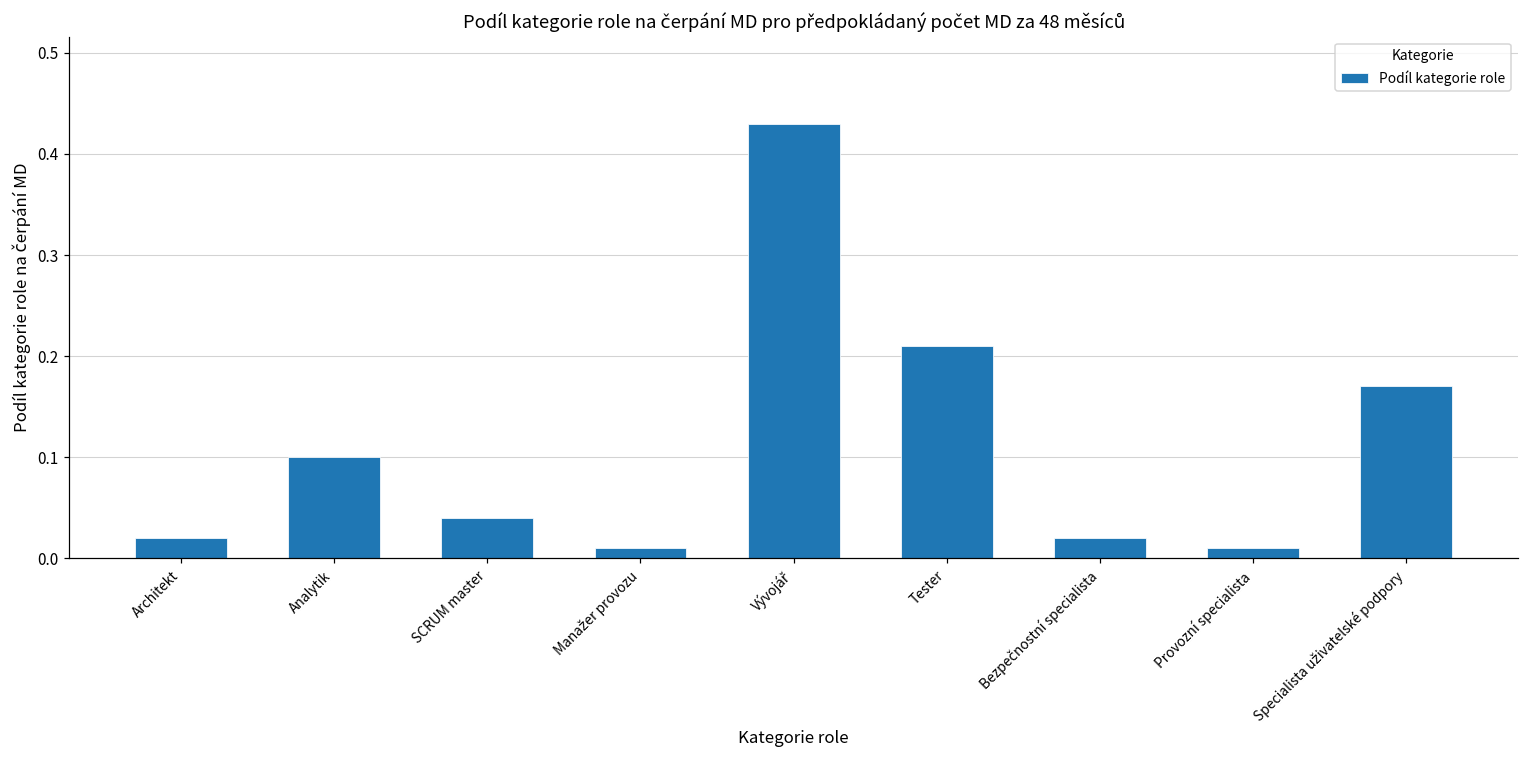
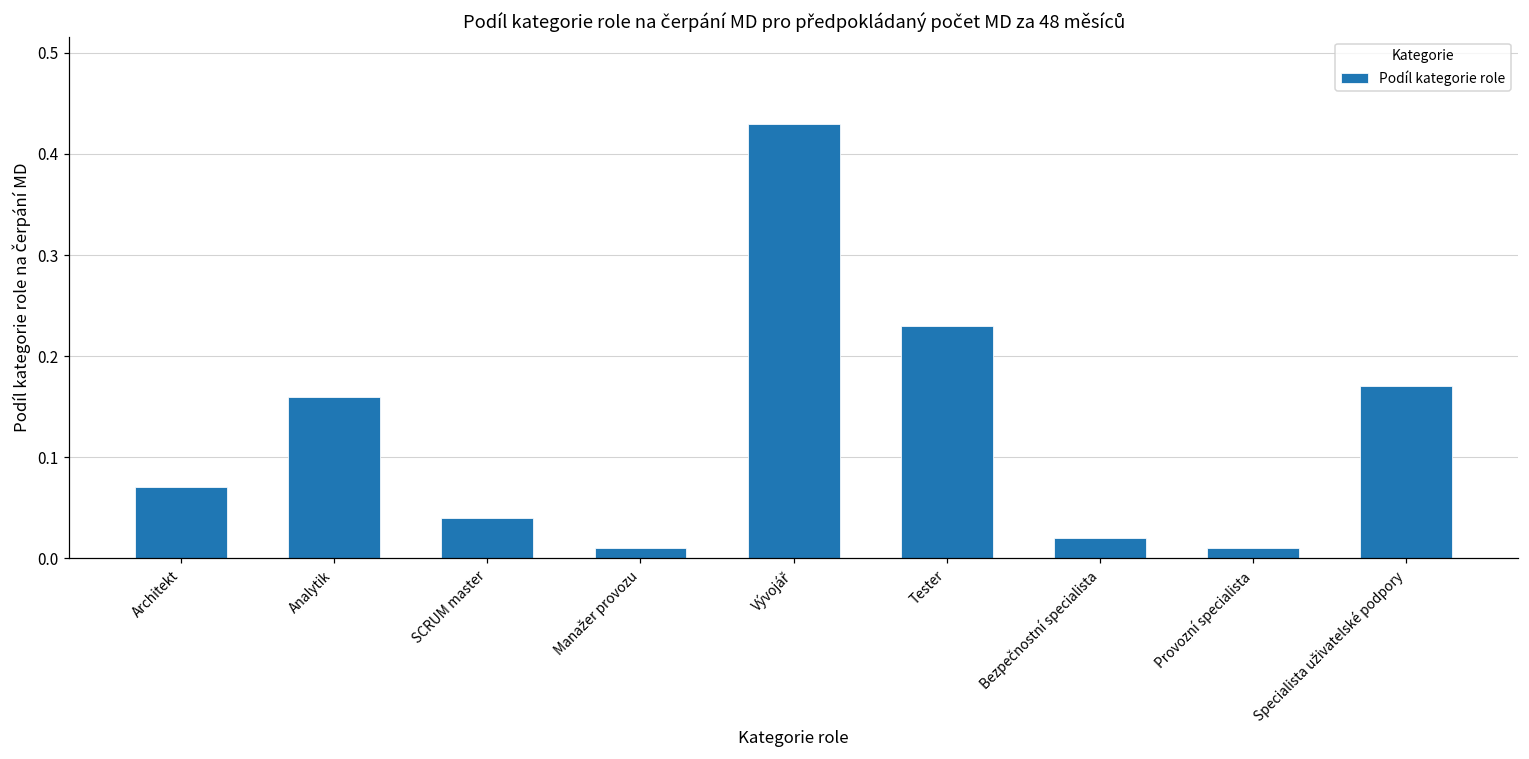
Architekt: 0.02 -> 0.07
Analytik: 0.10 -> 0.16
Tester: 0.21 -> 0.23
